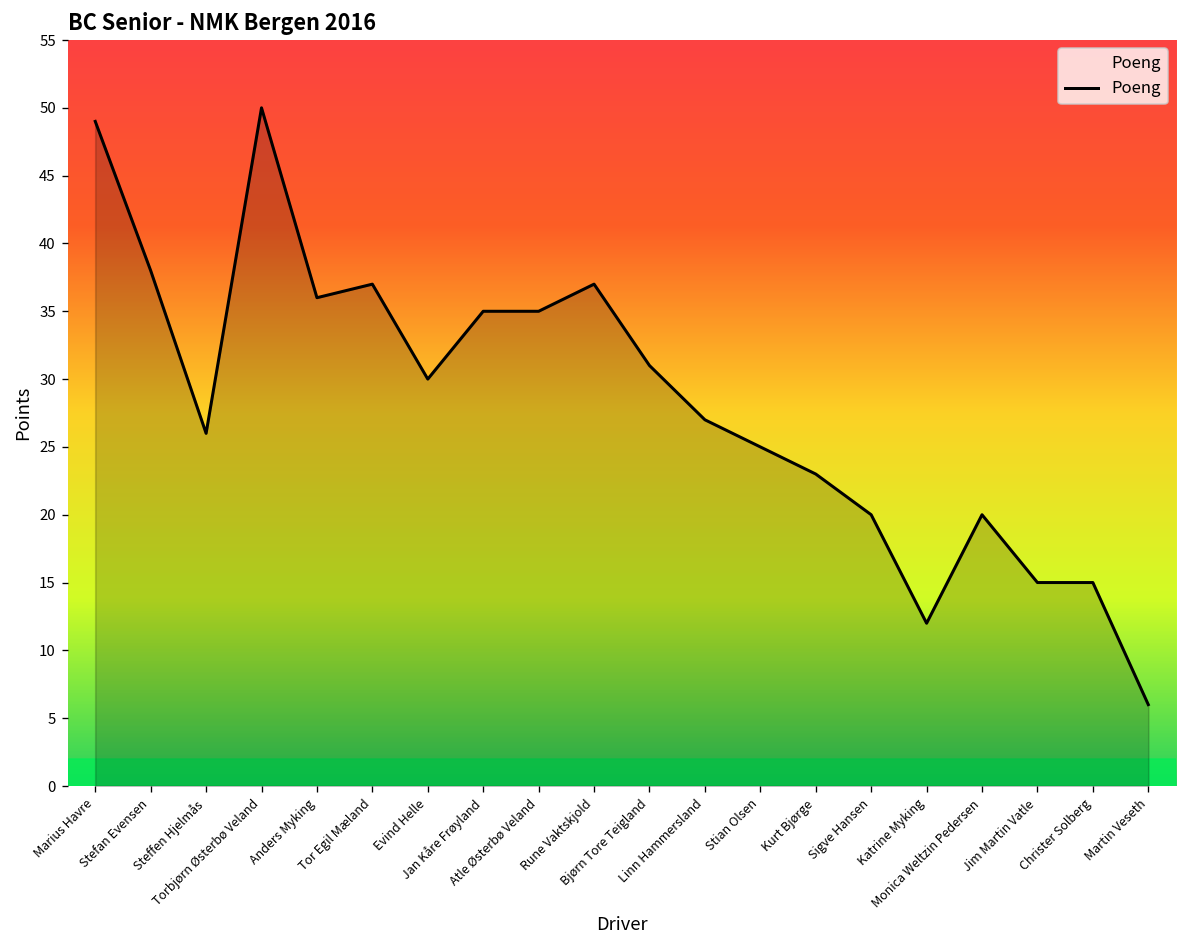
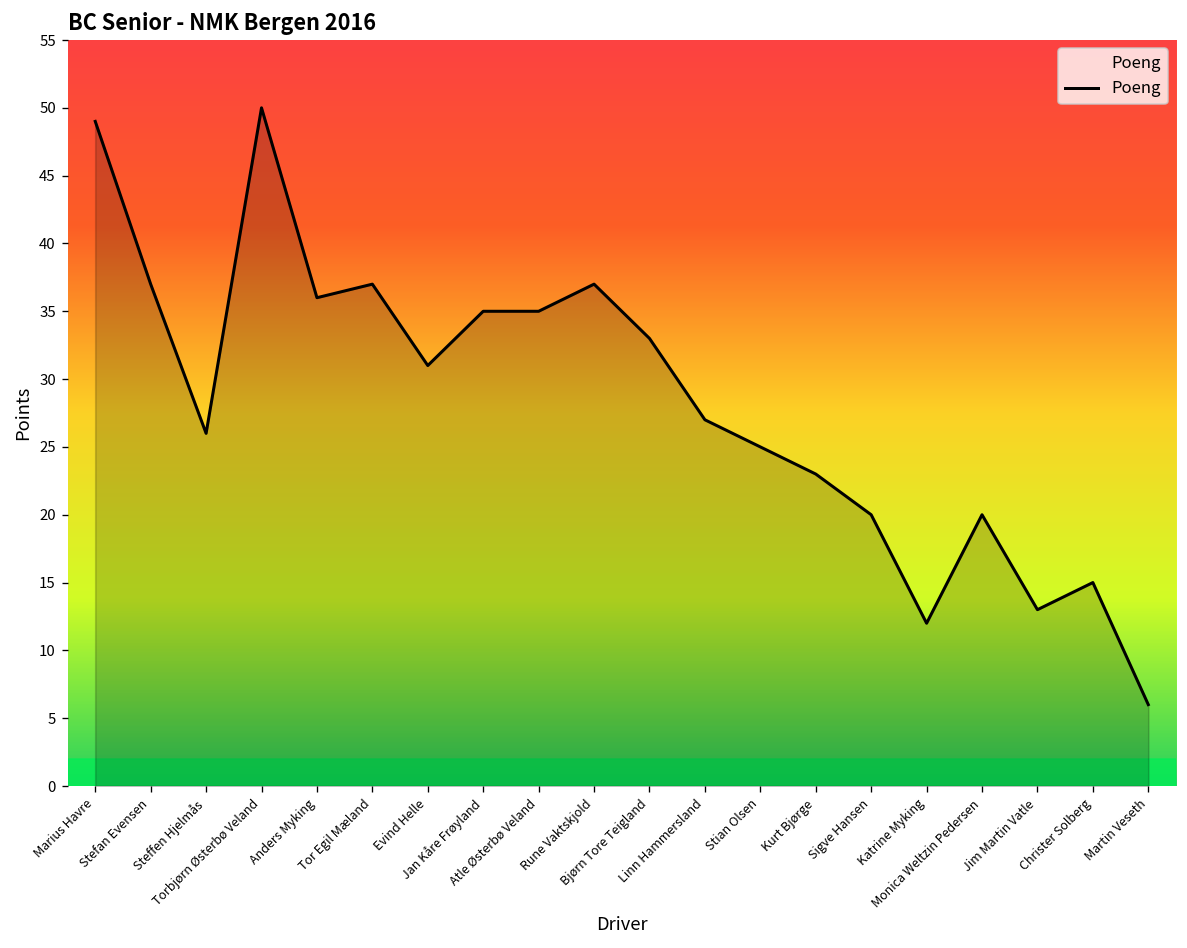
Stefan Evensen: 38 -> 37
Evind Helle: 30 -> 31
Bjørn Tore Teigland: 31 -> 33
Jim Martin Vatle: 15 -> 13
